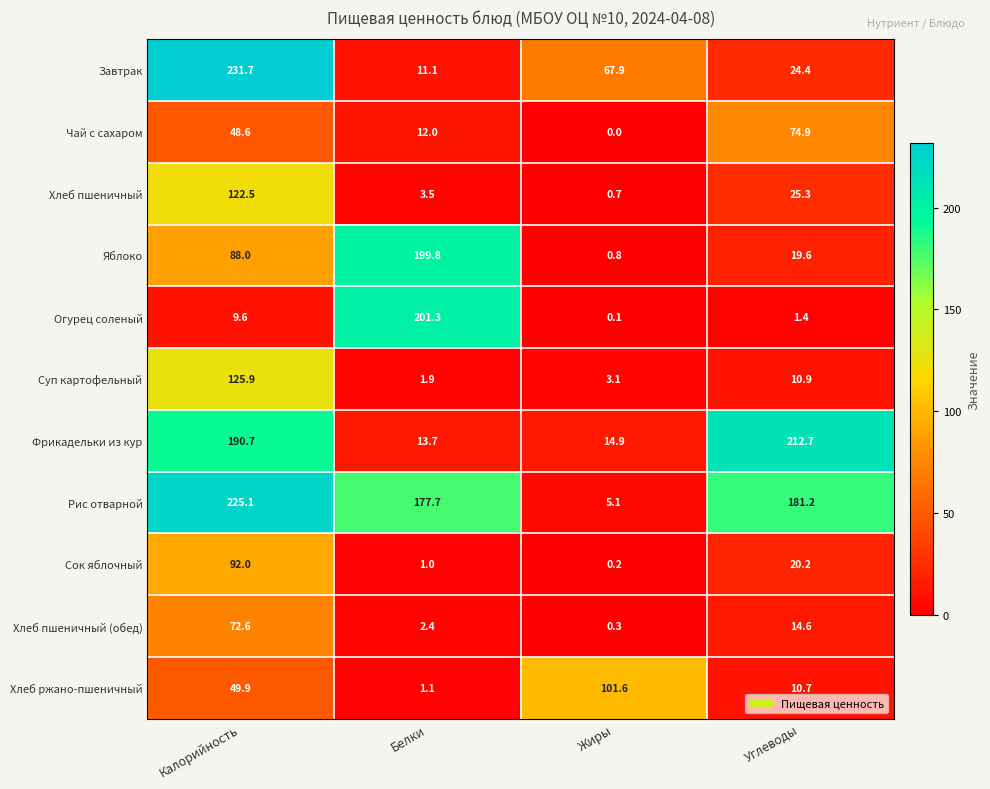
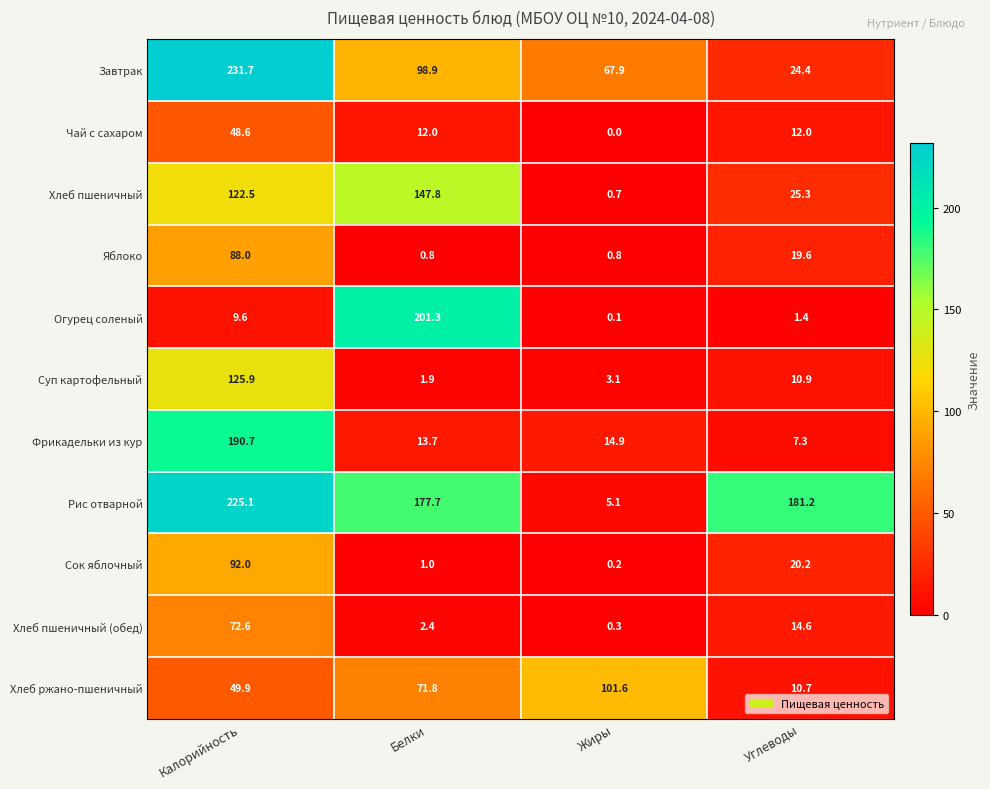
Завтрак, Белки: 11.1 -> 98.9
Чай с сахаром, Углеводы: 74.9 -> 12.0
Хлеб пшеничный, Белки: 3.5 -> 147.8
Яблоко, Белки: 199.8 -> 0.8
Фрикадельки из кур, Углеводы: 212.7 -> 7.3
Хлеб ржано-пшеничный, Белки: 1.1 -> 71.8
